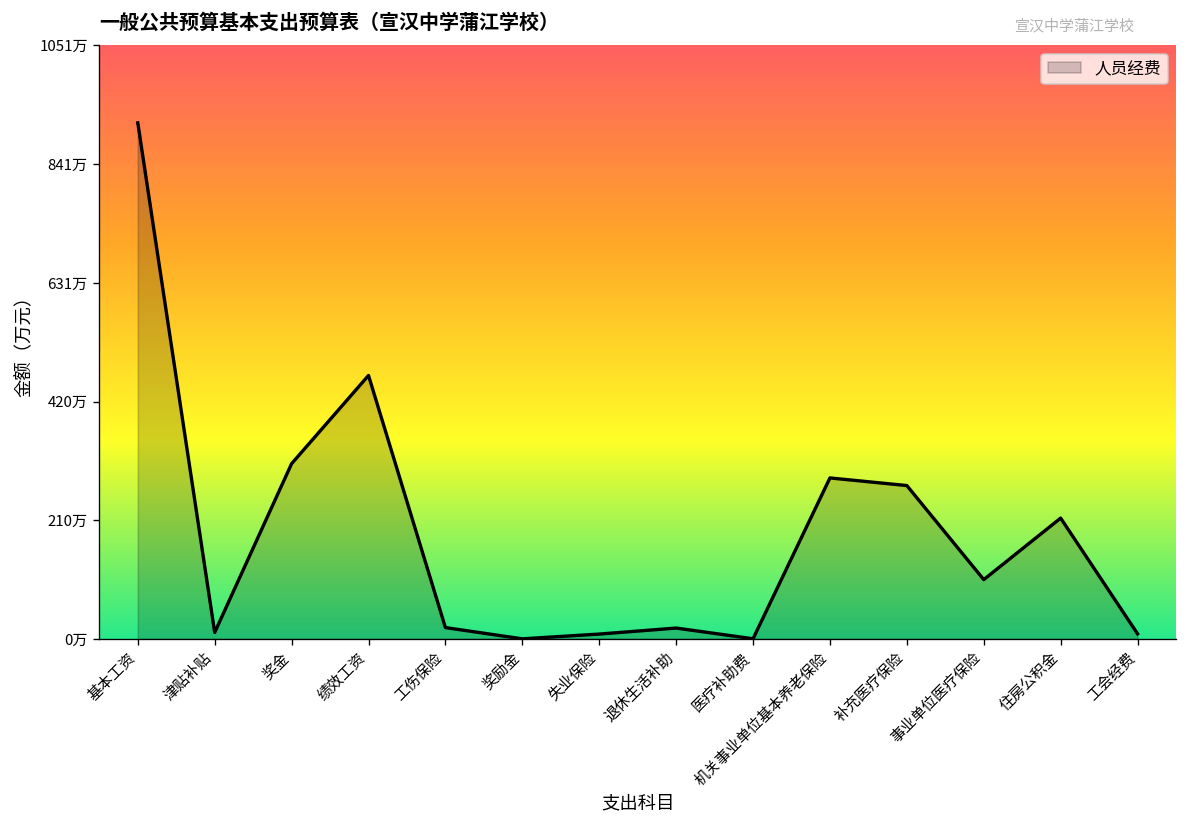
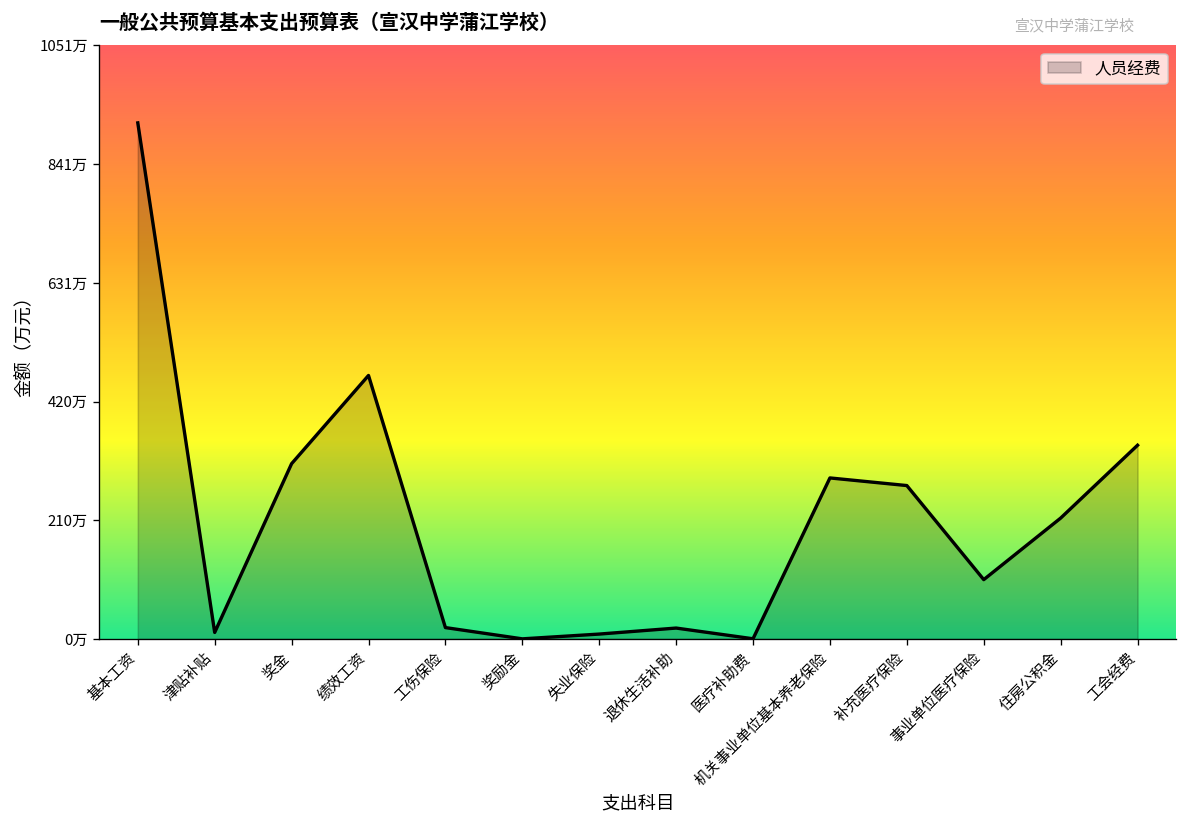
工会经费: 10万 -> 340万
